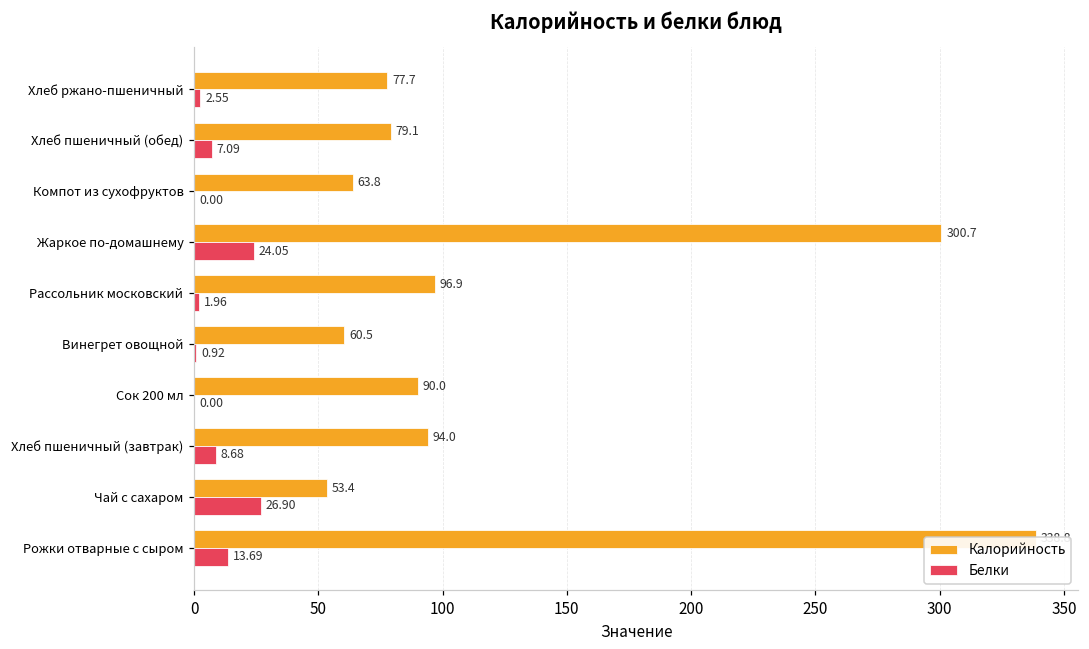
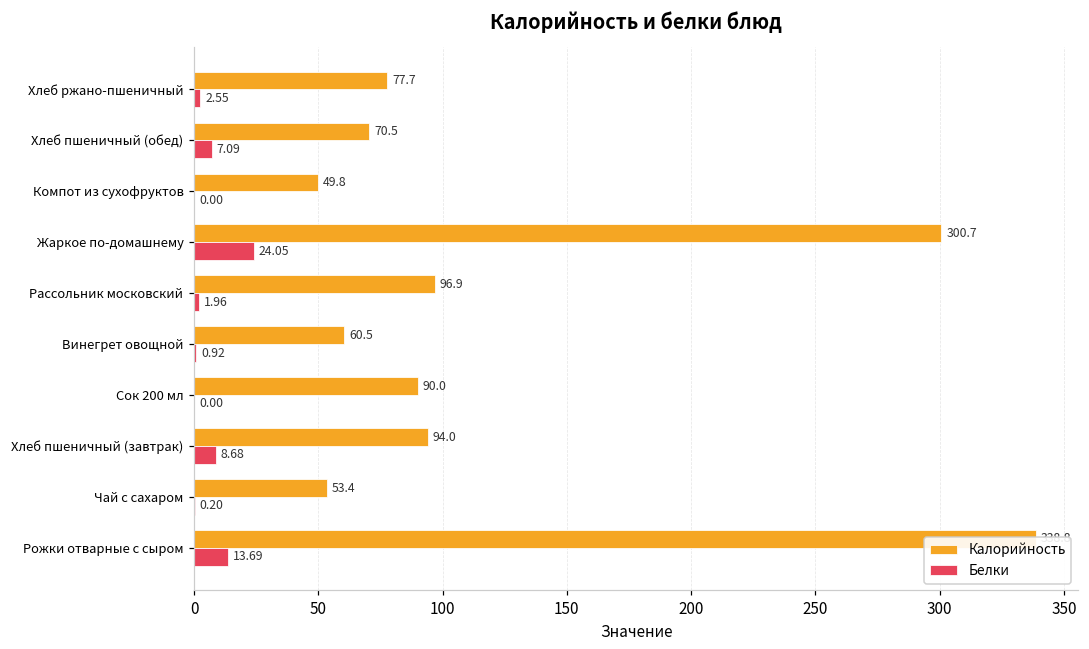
Калорийность, Хлеб пшеничный (обед): 79.1 -> 70.5
Калорийность, Компот из сухофруктов: 63.8 -> 49.8
Белки, Чай с сахаром: 26.90 -> 0.20
